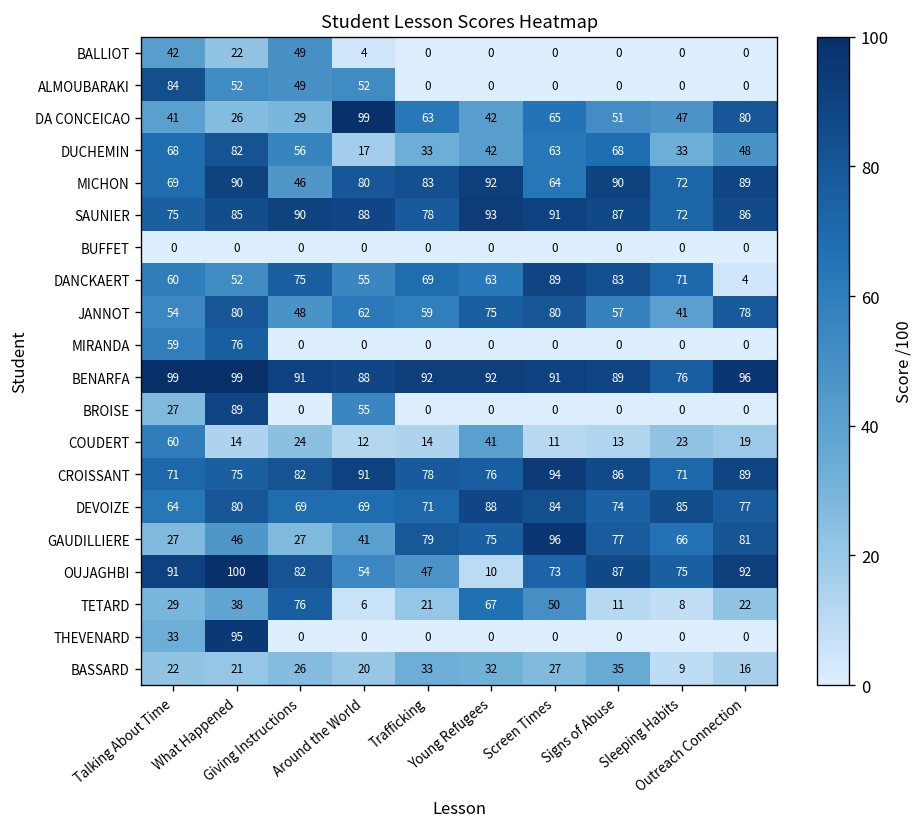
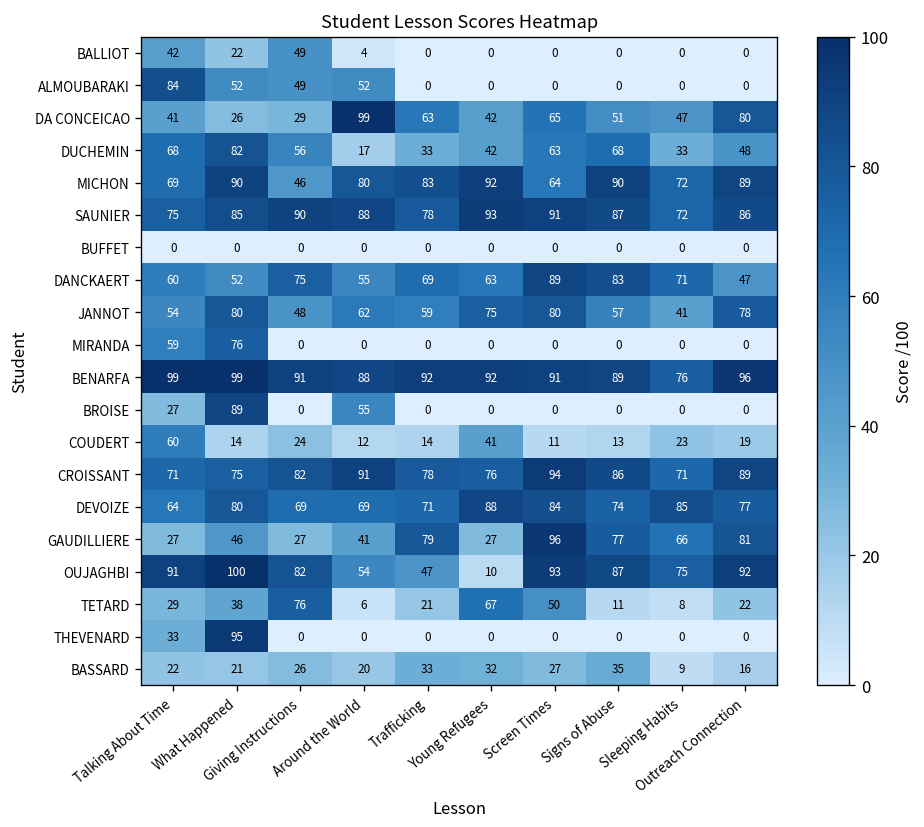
DANCKAERT, Outreach Connection: 4 -> 47
GAUDILLIERE, Young Refugees: 75 -> 27
OUJAGHBI, Screen Times: 73 -> 93
